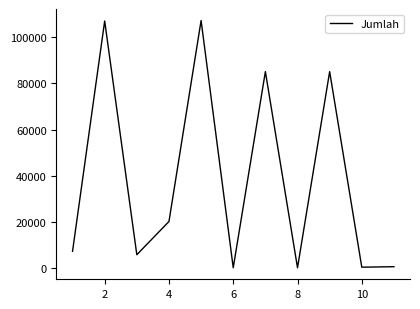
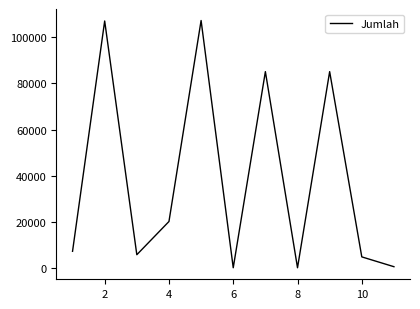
10: 0 -> 5000
